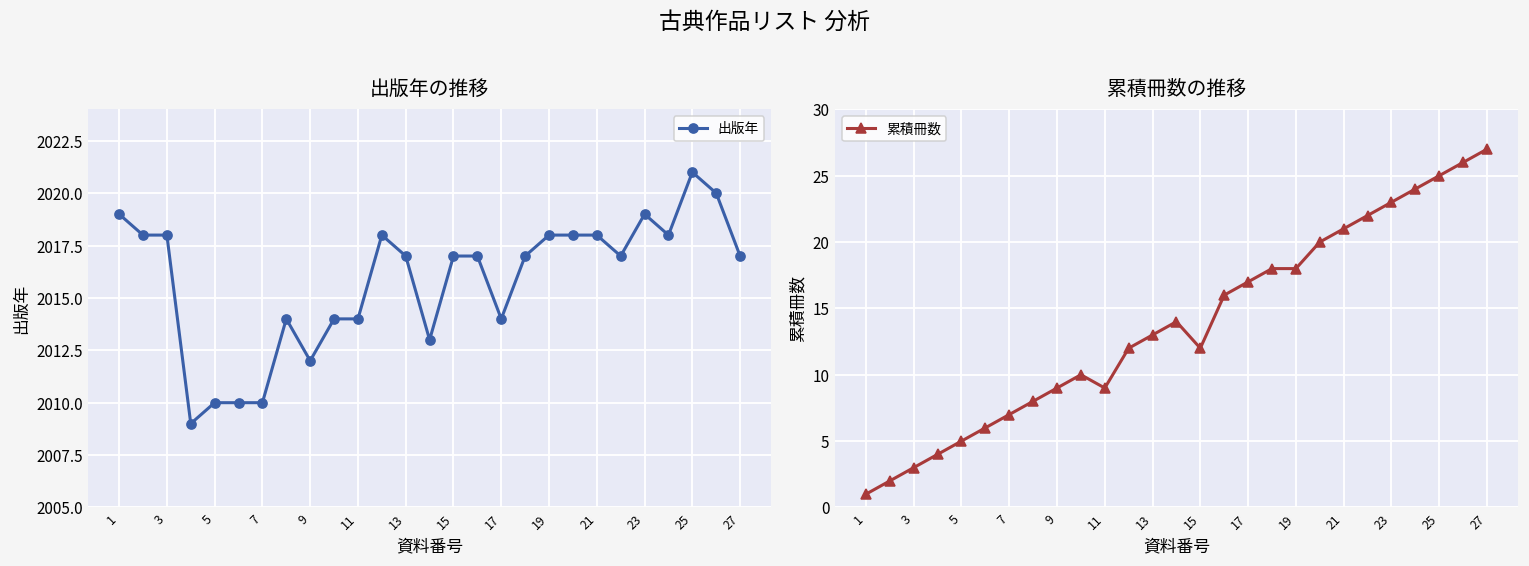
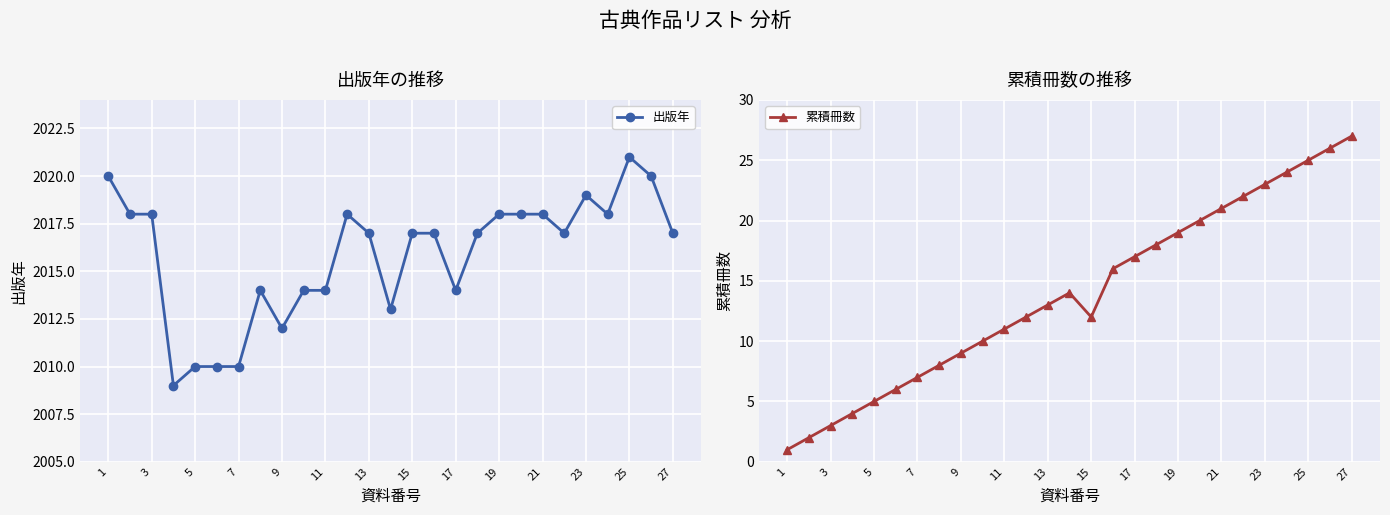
出版年の推移, 1: 2019 -> 2020
累積冊数の推移, 11: 9 -> 11
累積冊数の推移, 19: 18 -> 19
